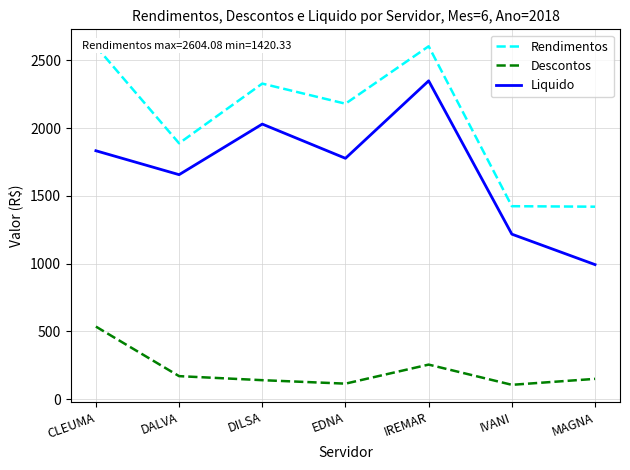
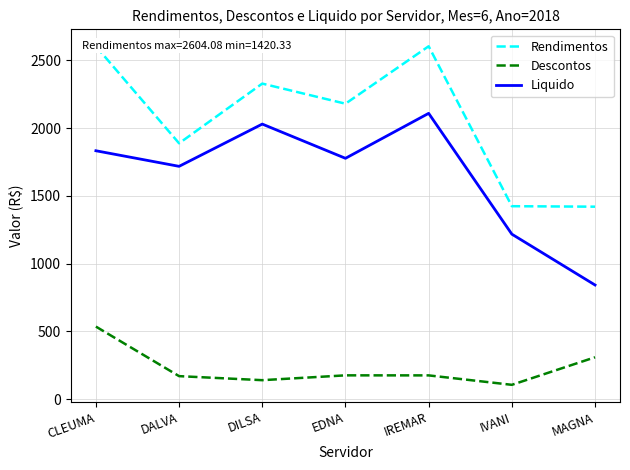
Liquido, DALVA: 1660 -> 1720
Descontos, EDNA: 110 -> 180
Descontos, IREMAR: 260 -> 180
Liquido, IREMAR: 2350 -> 2110
Descontos, MAGNA: 150 -> 310
Liquido, MAGNA: 990 -> 840
